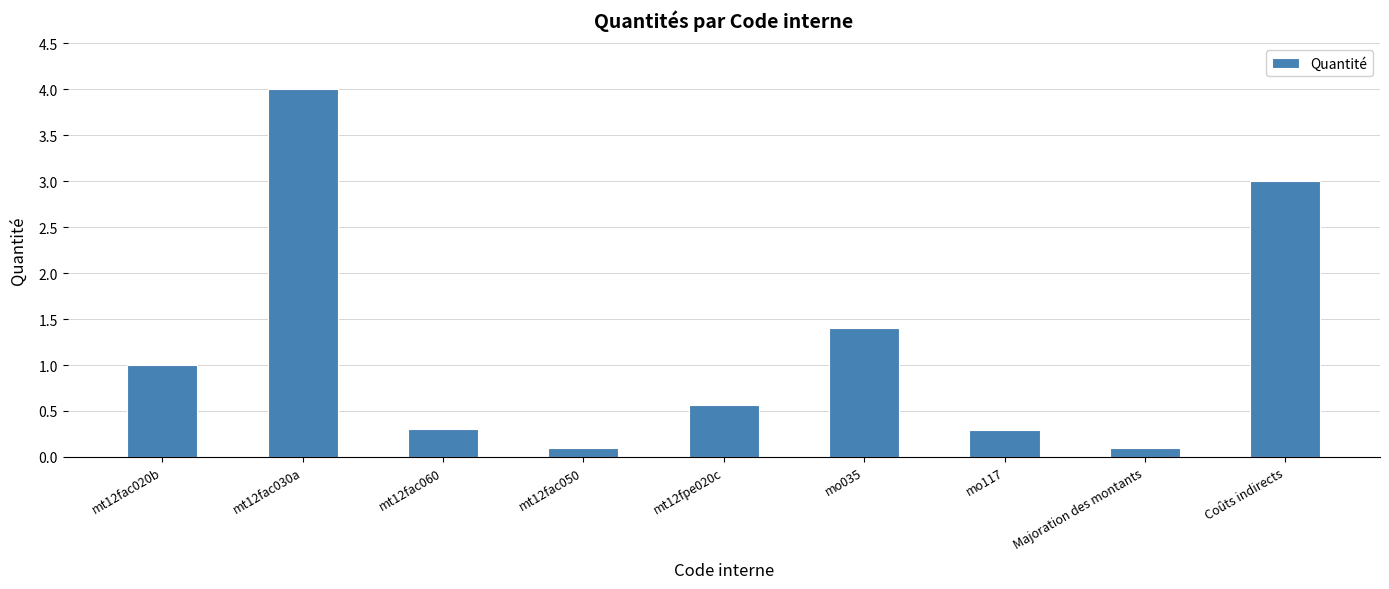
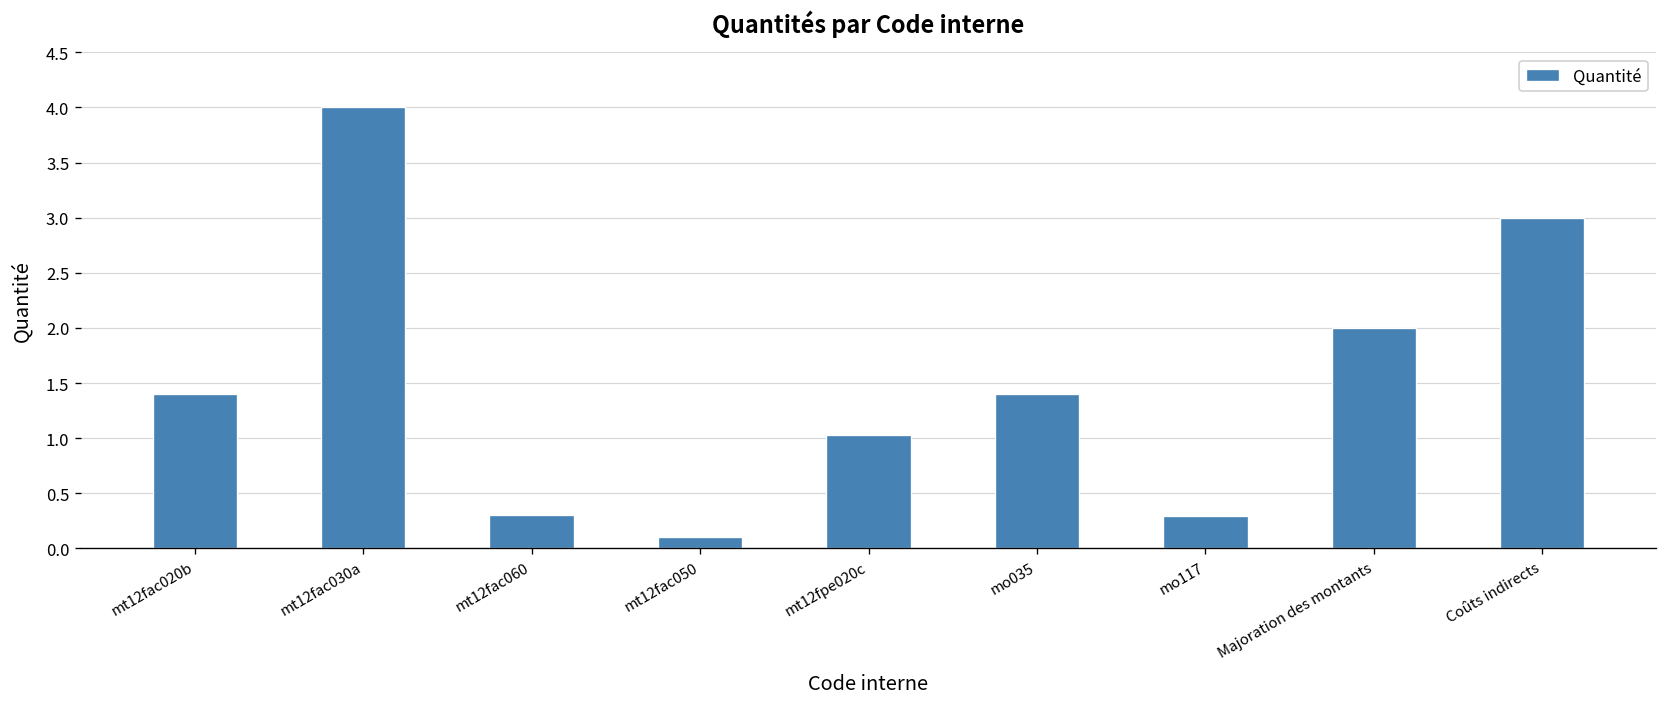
mt12fac020b: 1.0 -> 1.4
mt12fpe020c: 0.6 -> 1.0
Majoration des montants: 0.1 -> 2.0
